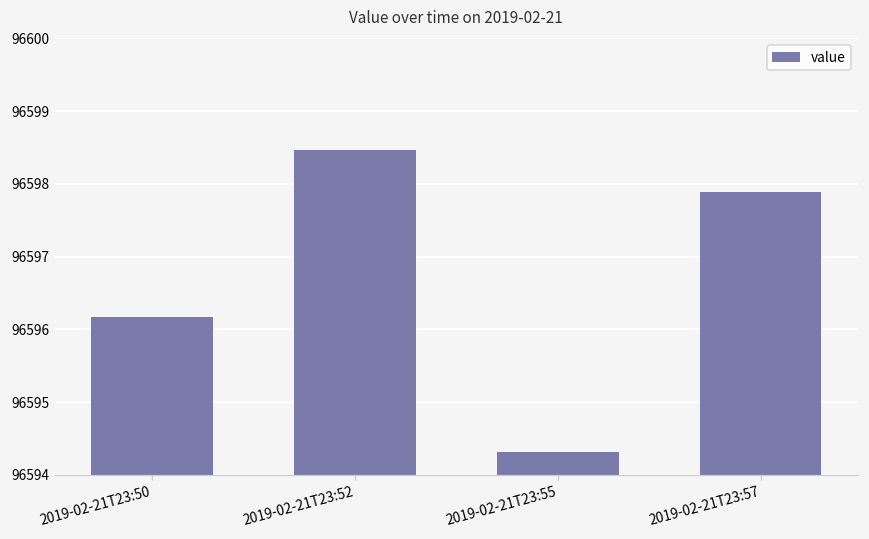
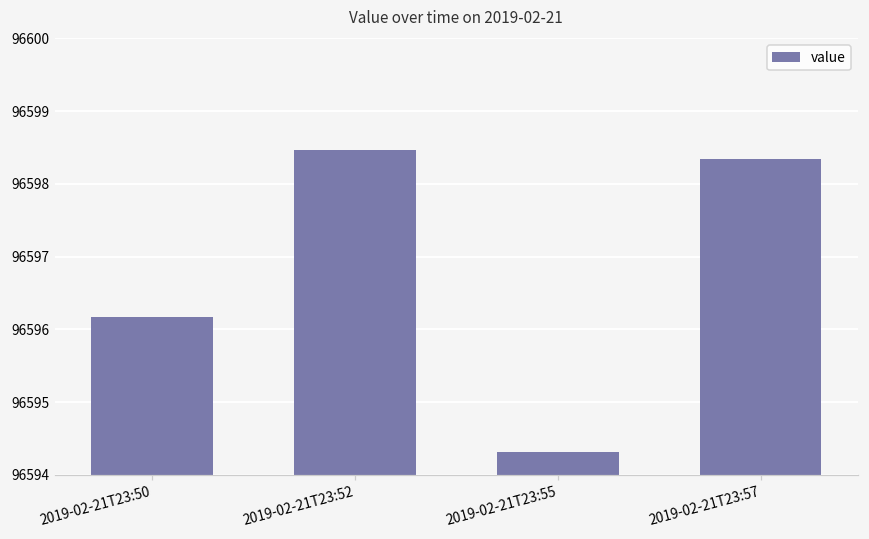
2019-02-21T23:57: 96597.9 -> 96598.3
